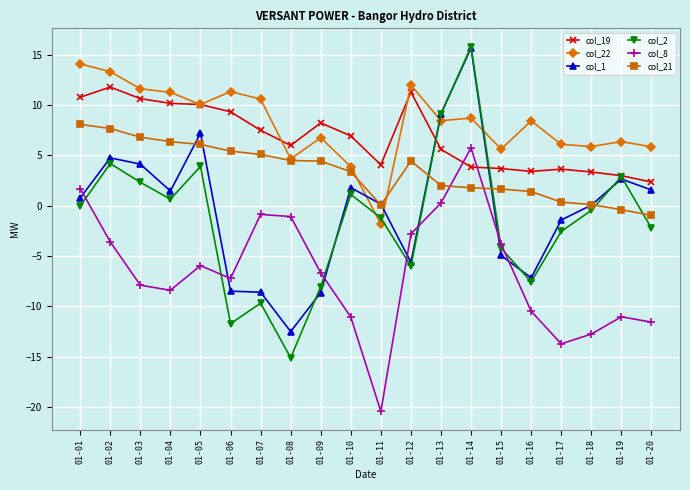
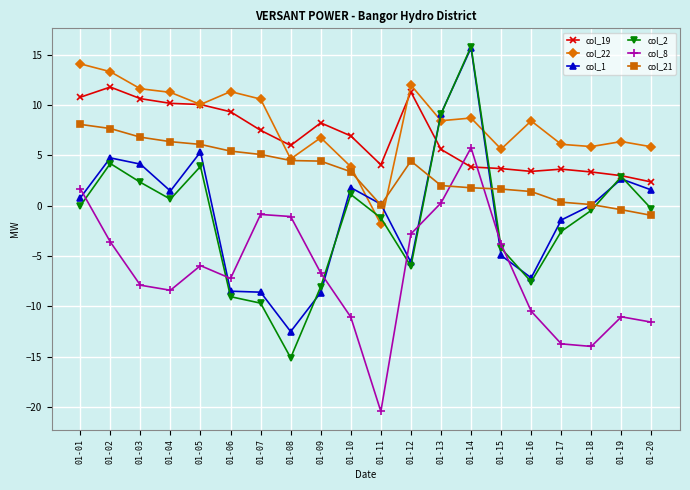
col_1, 01-05: 7.2 -> 5.3
col_2, 01-06: -11.7 -> -9.0
col_8, 01-18: -12.8 -> -14.0
col_2, 01-20: -2.2 -> -0.3
